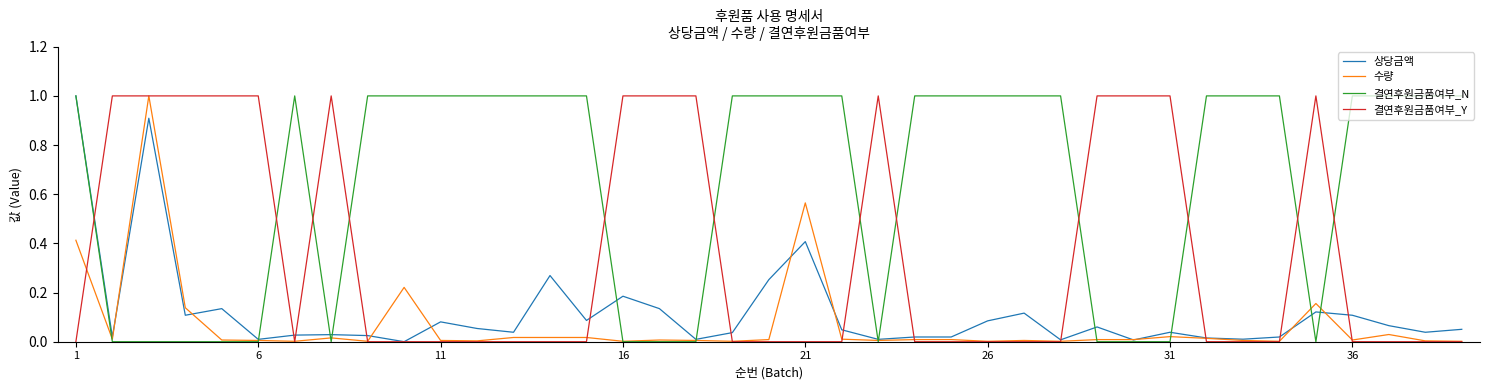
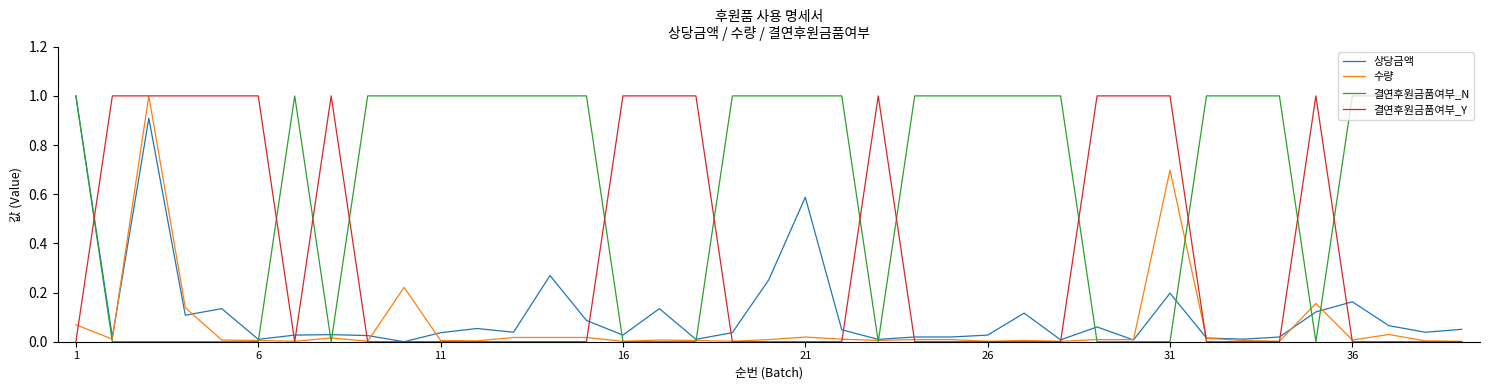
수량, 1: 0.41 -> 0.07
상당금액, 11: 0.08 -> 0.04
상당금액, 16: 0.19 -> 0.03
상당금액, 21: 0.41 -> 0.59
수량, 21: 0.56 -> 0.02
상당금액, 26: 0.08 -> 0.03
상당금액, 31: 0.04 -> 0.20
수량, 31: 0.02 -> 0.70
상당금액, 36: 0.11 -> 0.16
